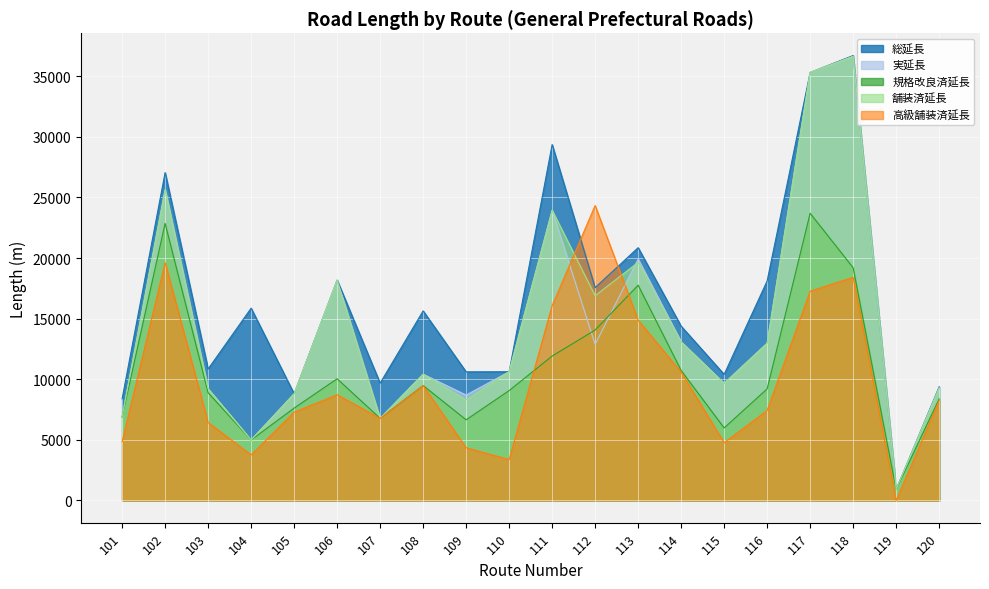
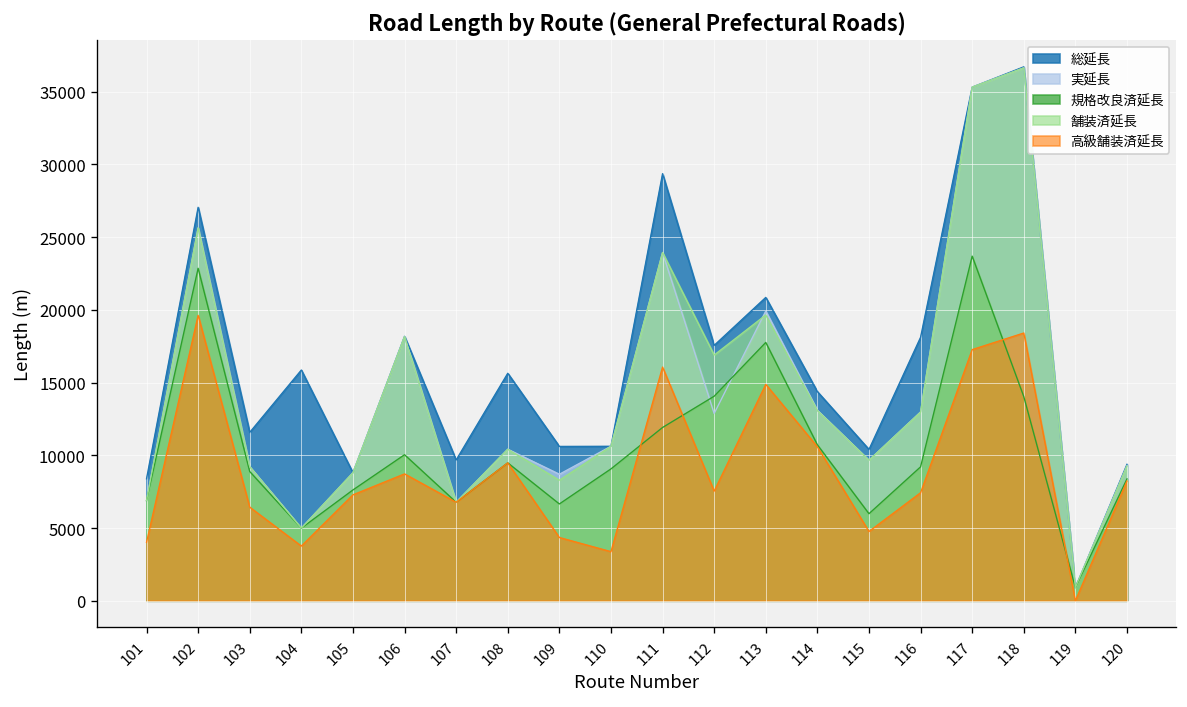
高級舗装済延長, 101: 4800 -> 4000
総延長, 103: 10800 -> 11600
高級舗装済延長, 112: 24300 -> 7500
規格改良済延長, 118: 19200 -> 14000
